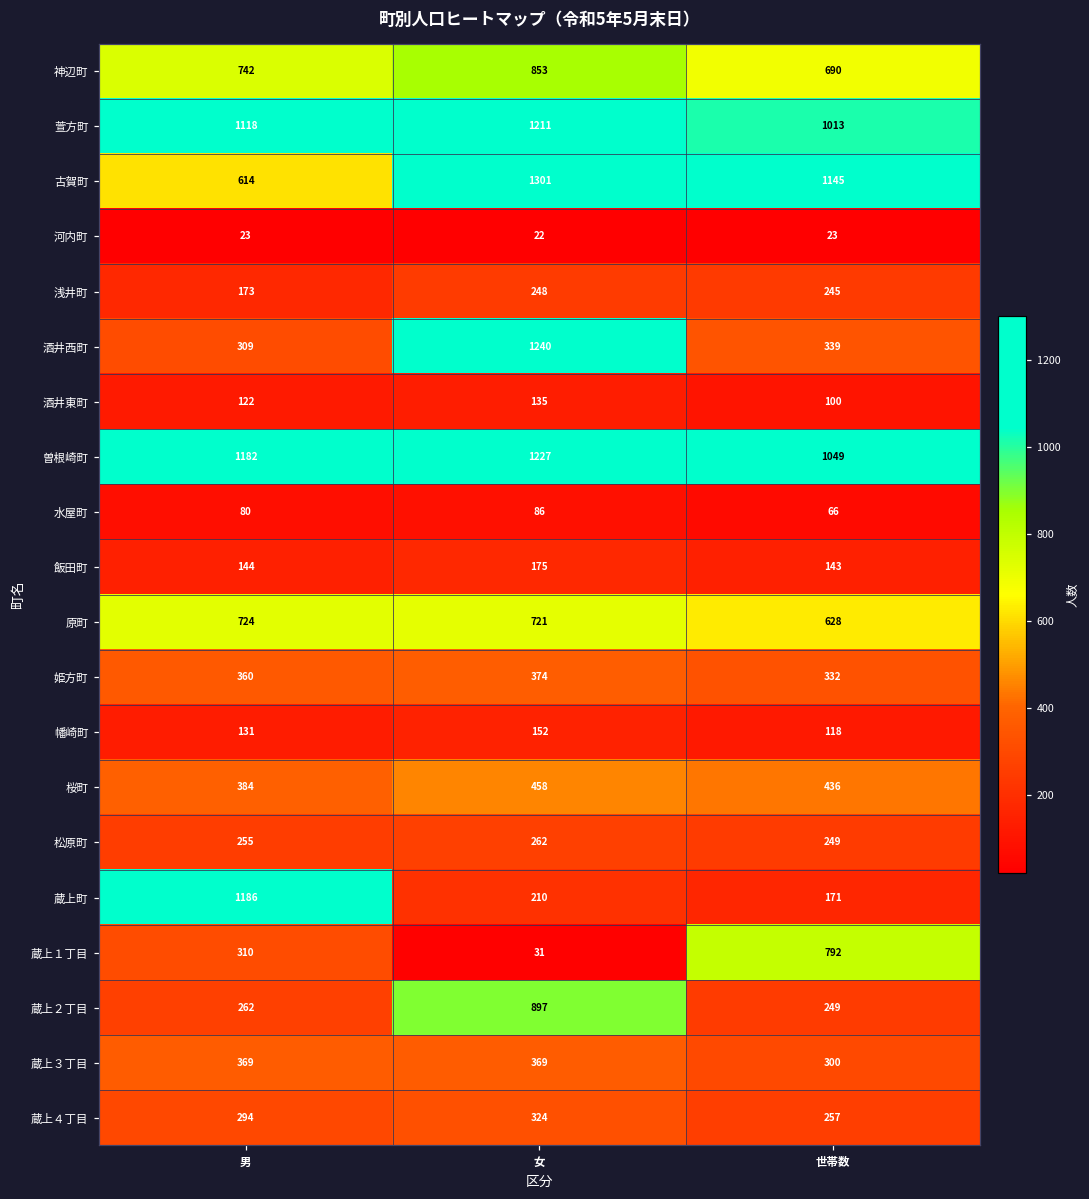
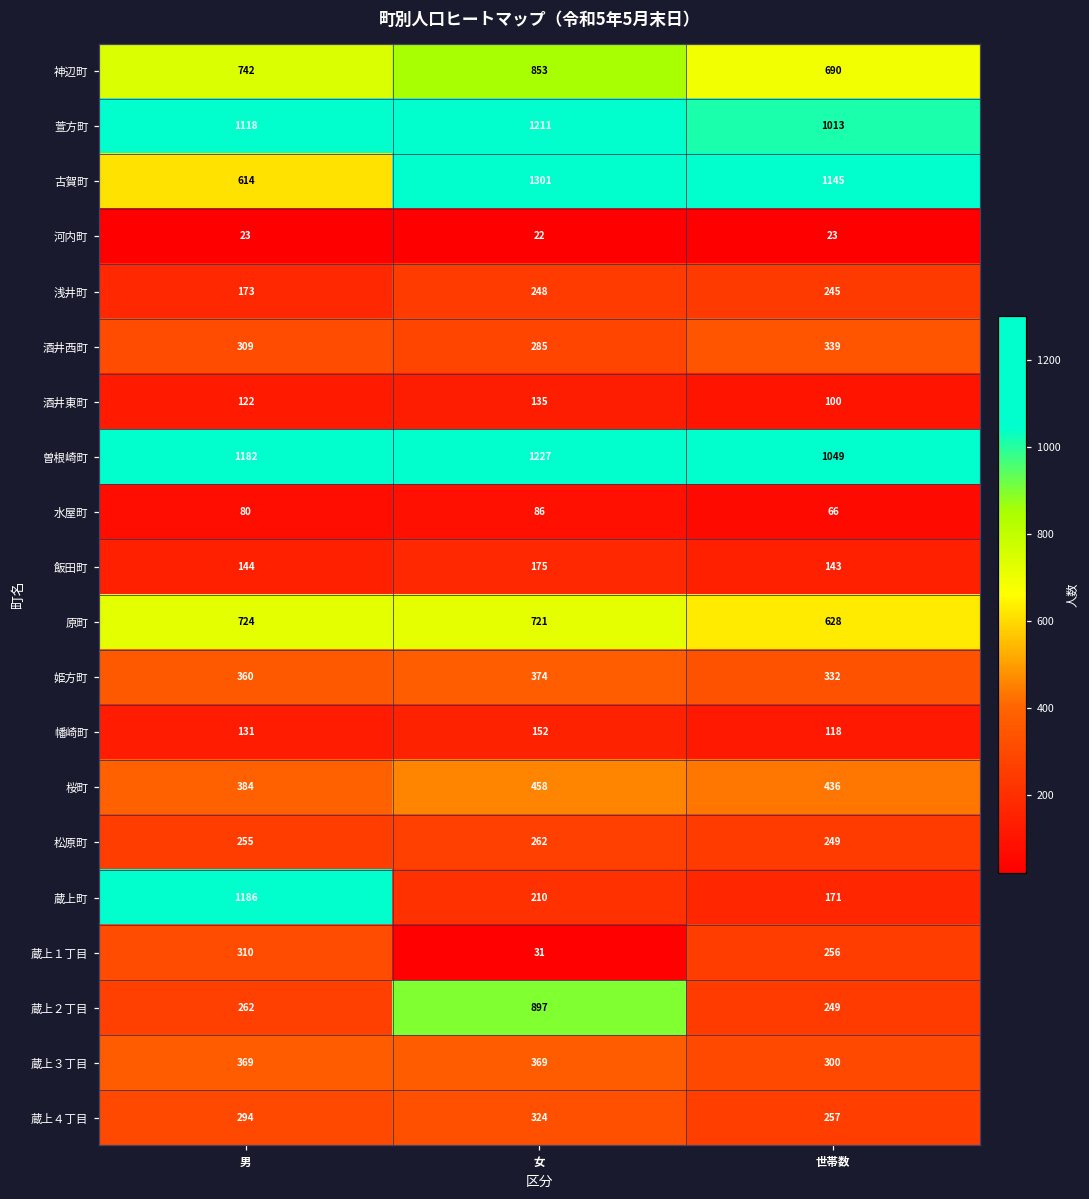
酒井西町, 女: 1240 -> 285
蔵上１丁目, 世帯数: 792 -> 256
